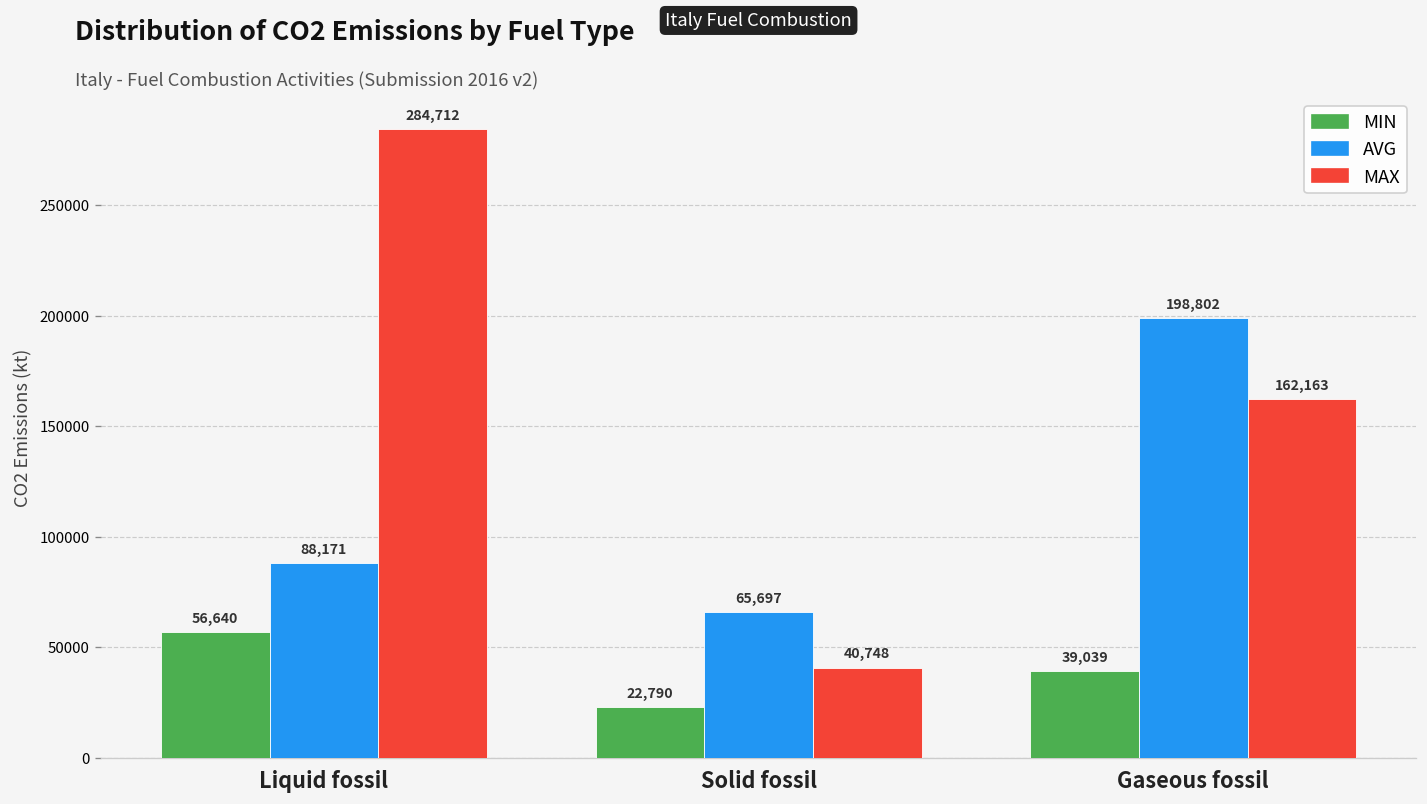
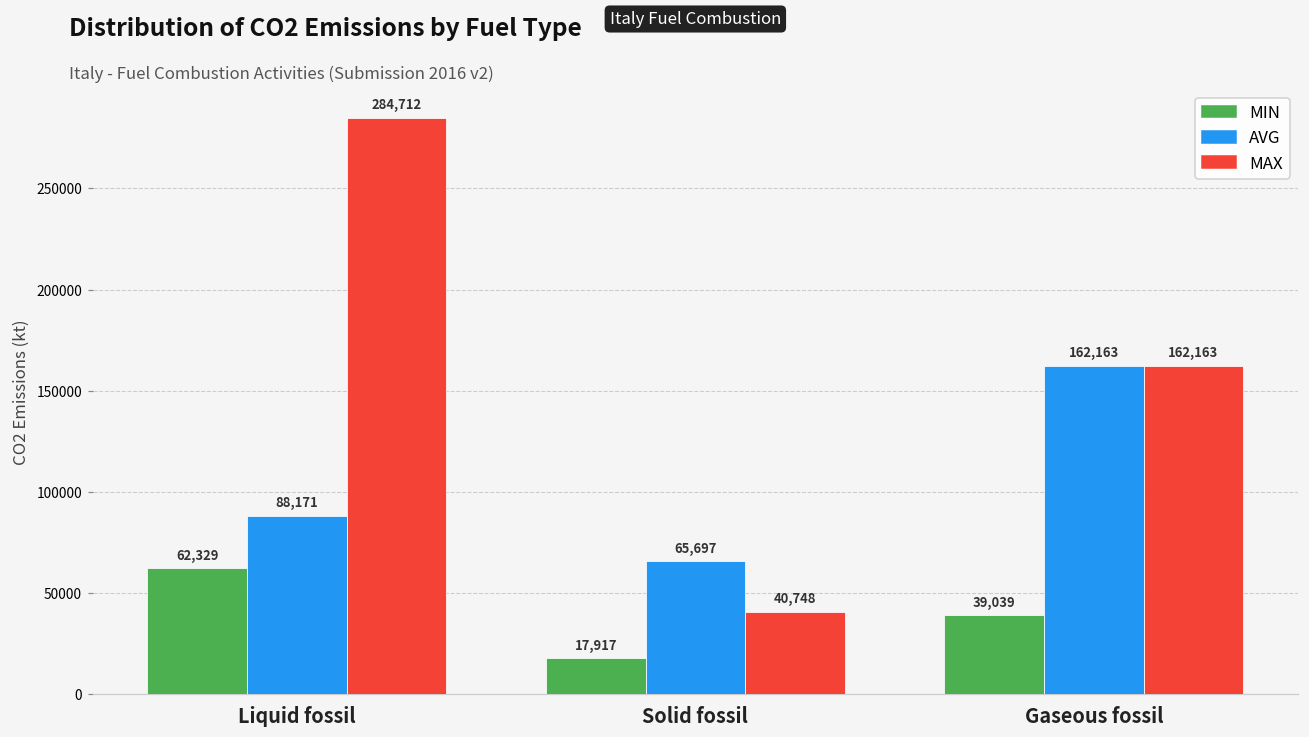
MIN, Liquid fossil: 56,640 -> 62,329
MIN, Solid fossil: 22,790 -> 17,917
AVG, Gaseous fossil: 198,802 -> 162,163
